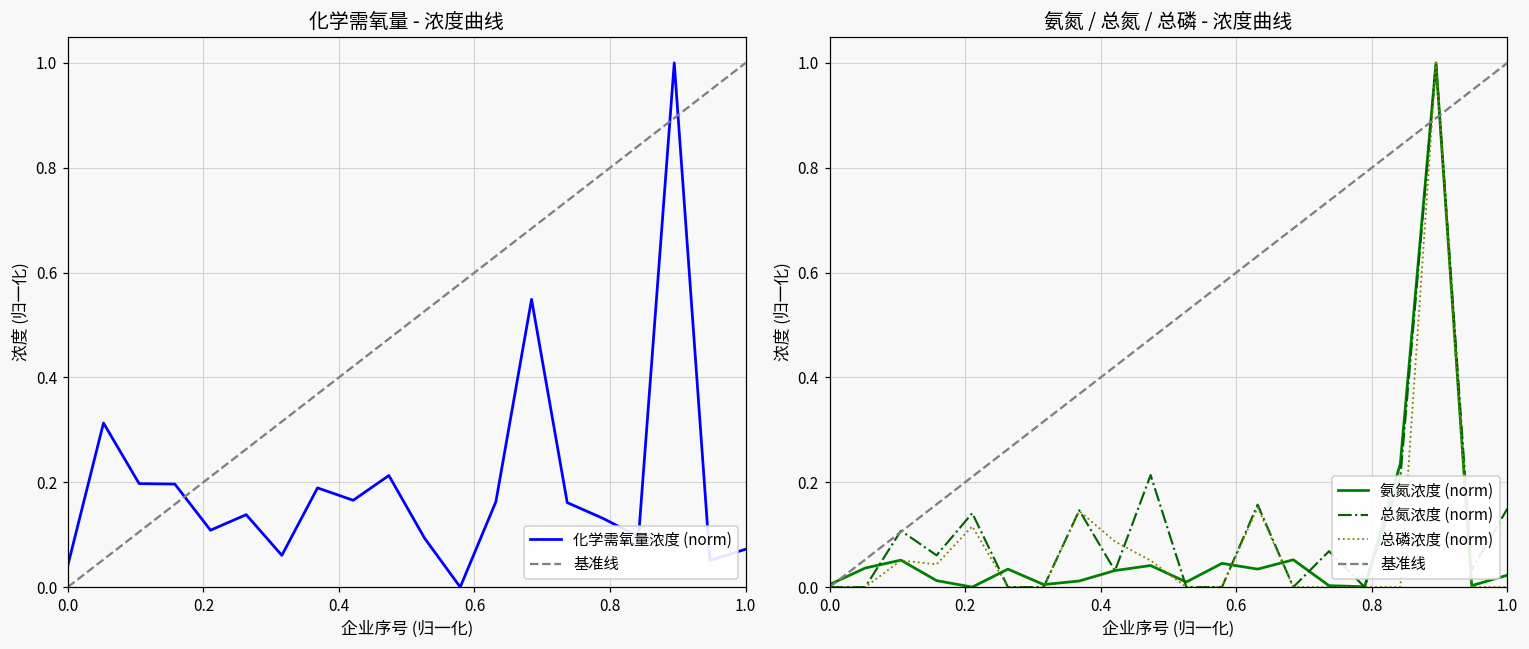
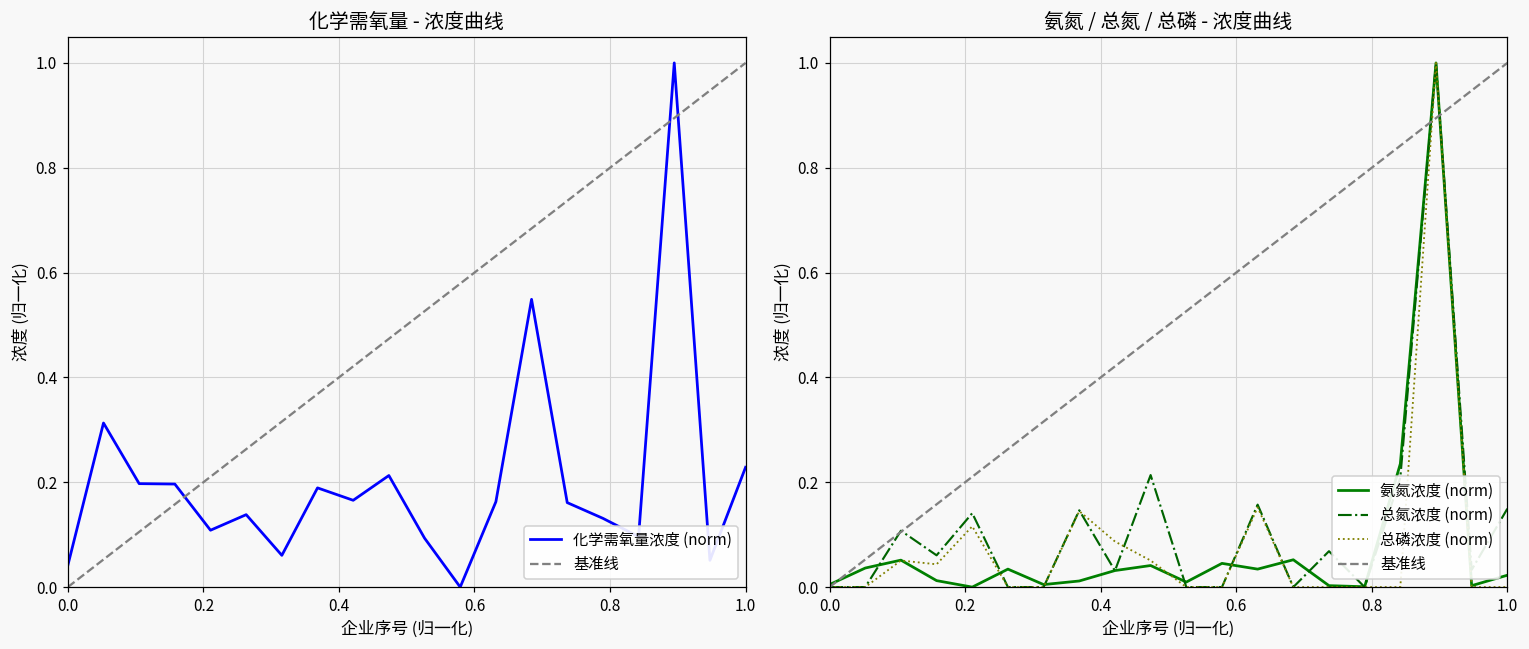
化学需氧量 - 浓度曲线, 化学需氧量浓度 (norm), 1.0: 0.07 -> 0.23
